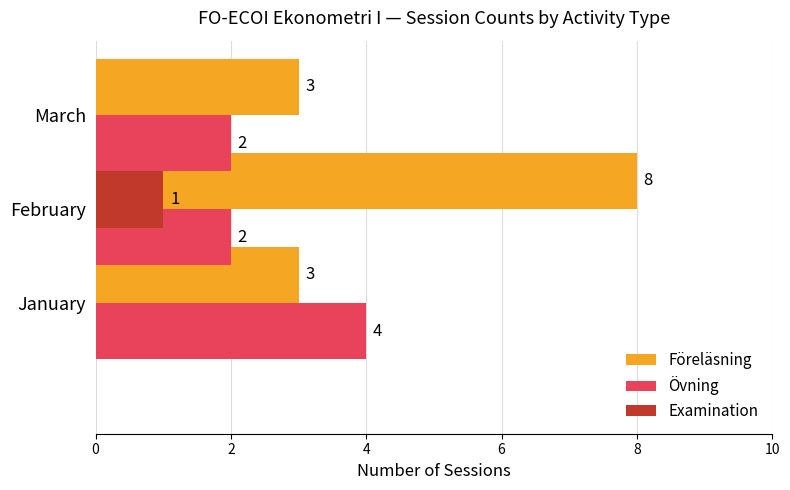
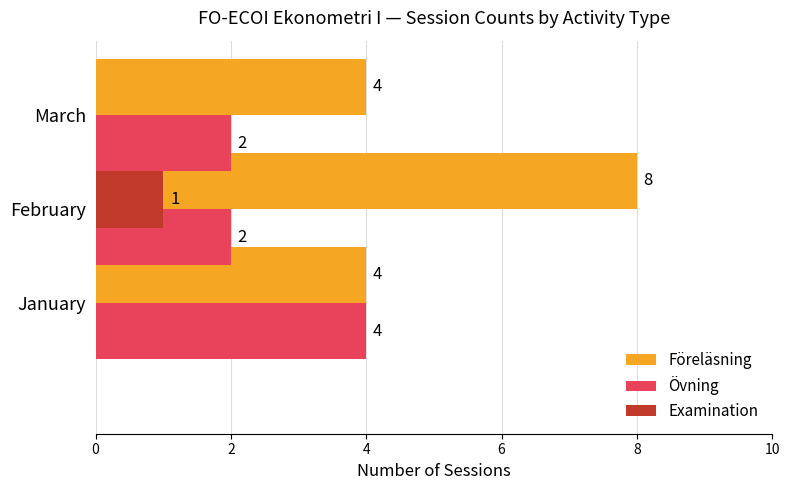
Föreläsning, March: 3 -> 4
Föreläsning, January: 3 -> 4
